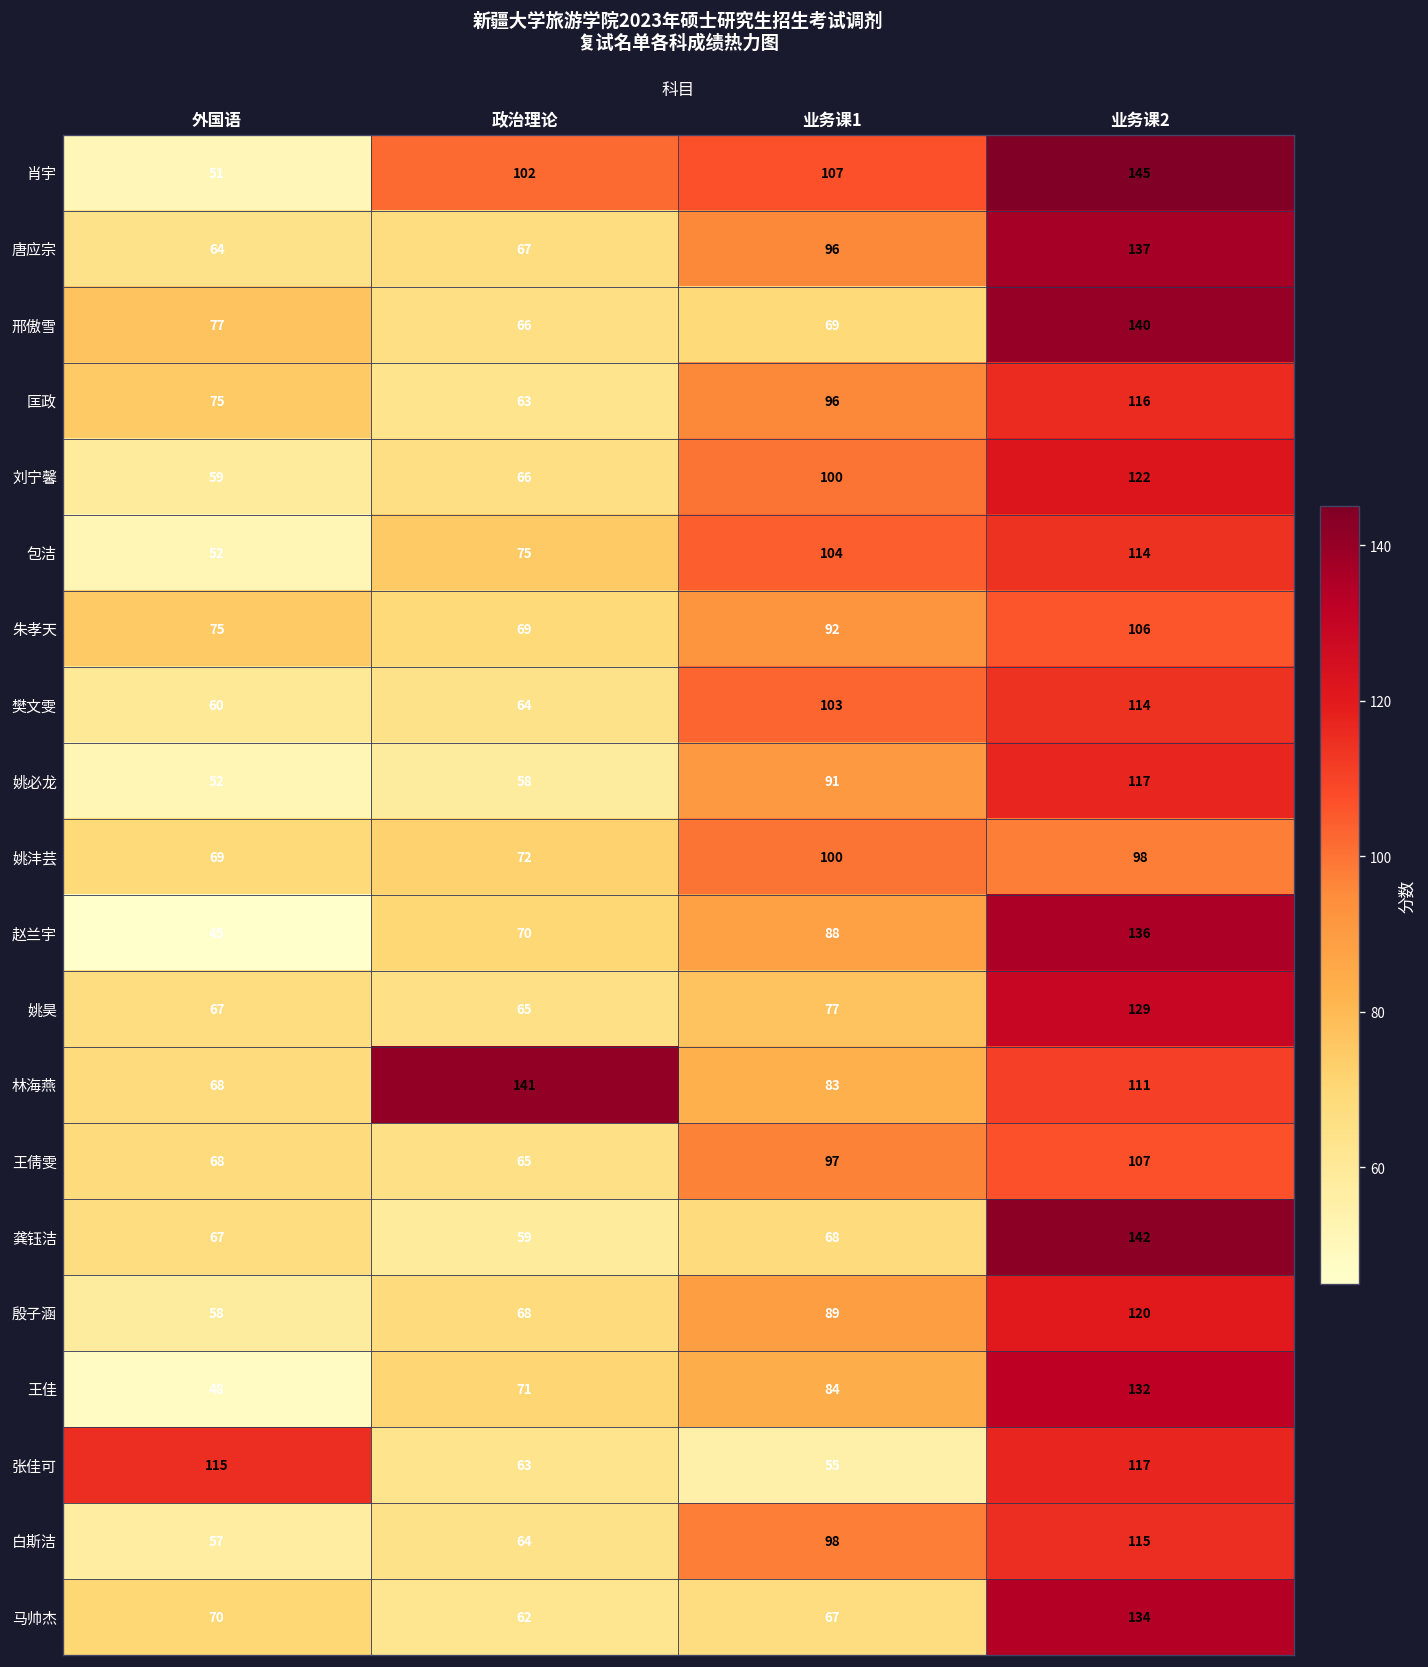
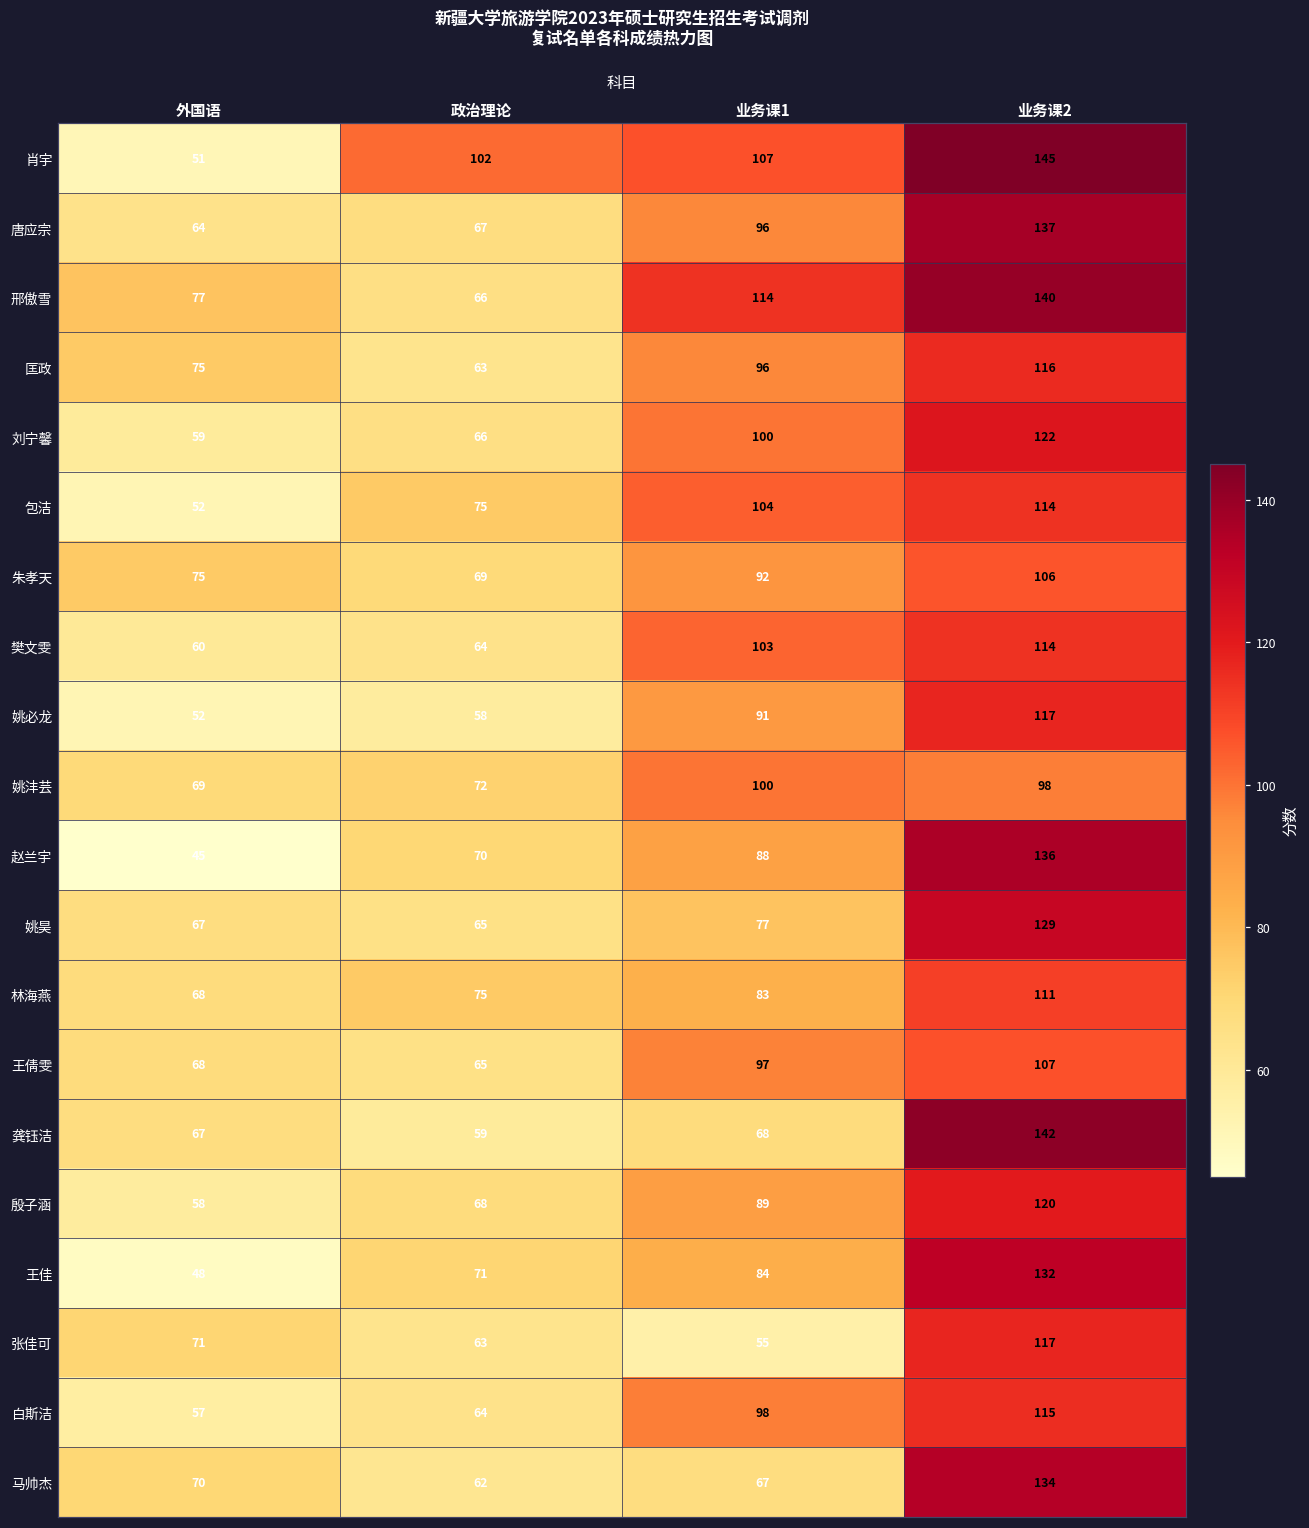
邢傲雪, 业务课1: 69 -> 114
林海燕, 政治理论: 141 -> 75
张佳可, 外国语: 115 -> 71
